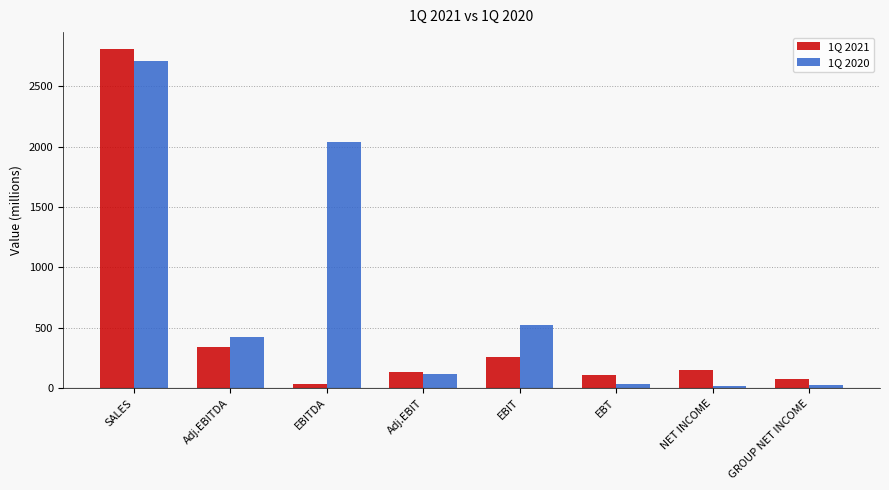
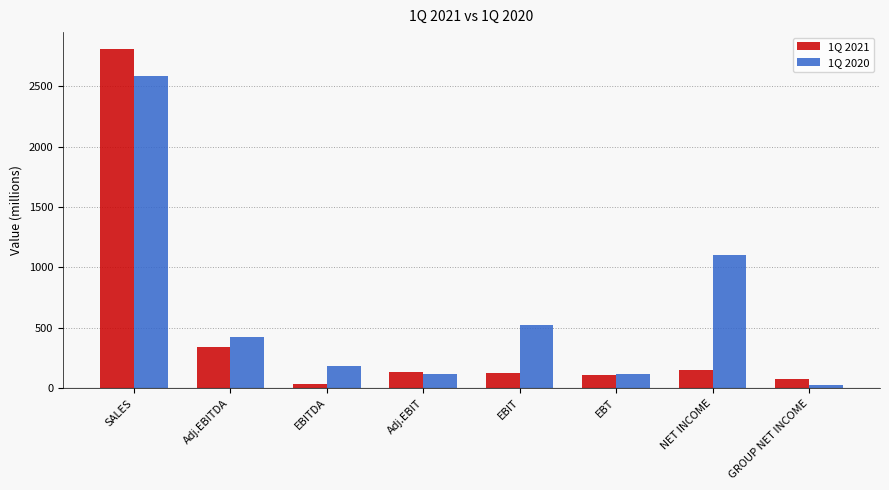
1Q 2020, SALES: 2710 -> 2590
1Q 2020, EBITDA: 2040 -> 180
1Q 2021, EBIT: 260 -> 120
1Q 2020, EBT: 30 -> 120
1Q 2020, NET INCOME: 20 -> 1110
